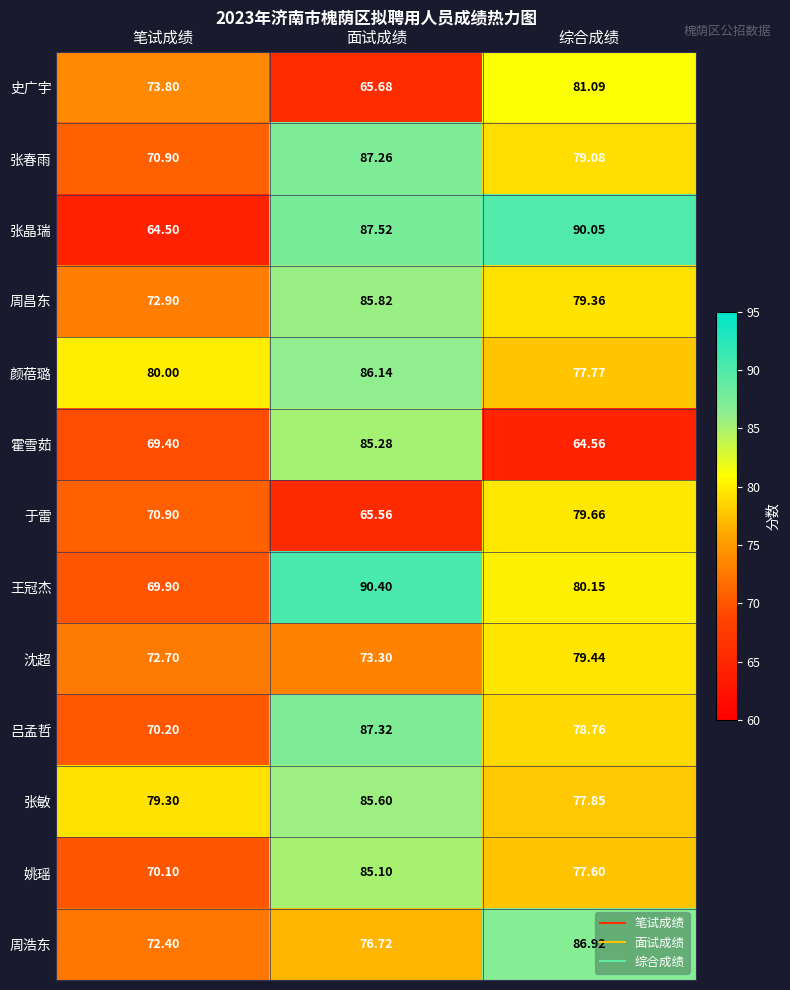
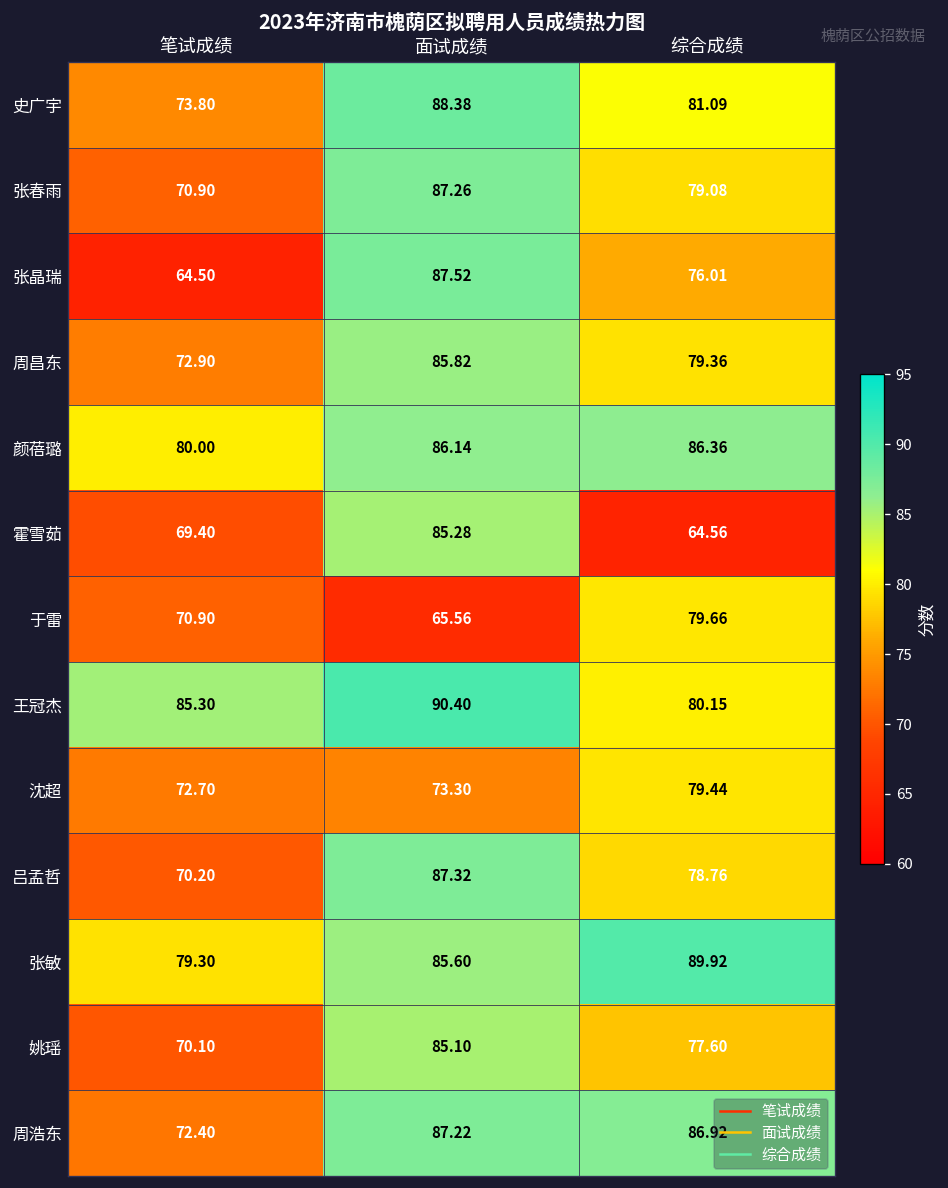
史广宇, 面试成绩: 65.68 -> 88.38
张晶瑞, 综合成绩: 90.05 -> 76.01
颜蓓璐, 综合成绩: 77.77 -> 86.36
王冠杰, 笔试成绩: 69.90 -> 85.30
张敏, 综合成绩: 77.85 -> 89.92
周浩东, 面试成绩: 76.72 -> 87.22
